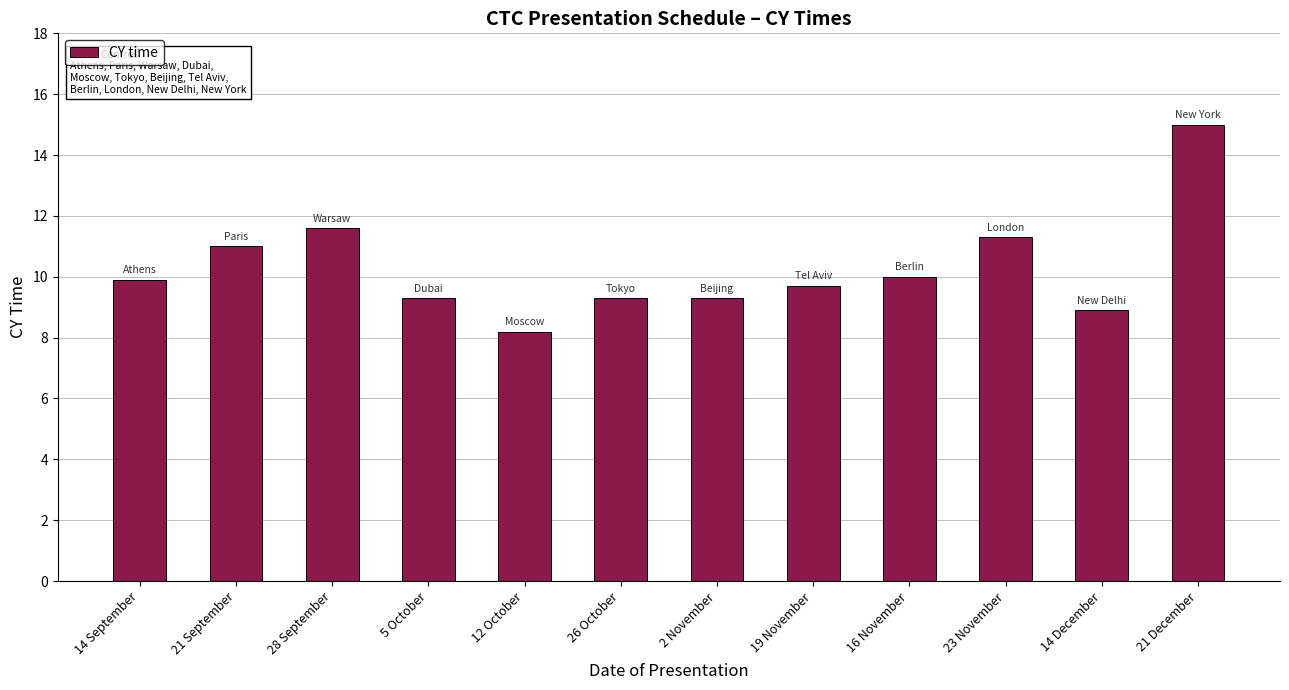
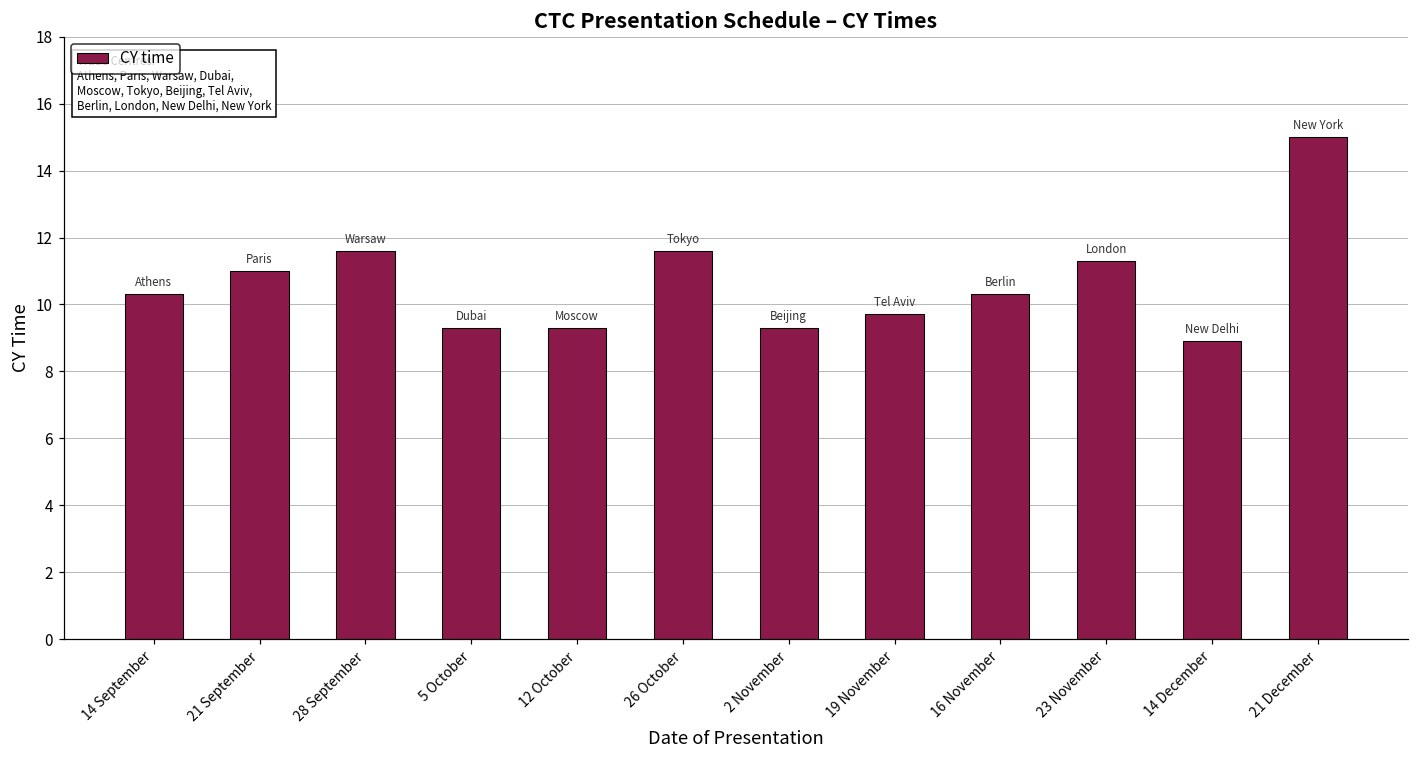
14 September: 9.9 -> 10.3
12 October: 8.2 -> 9.3
26 October: 9.3 -> 11.6
16 November: 10.0 -> 10.3
